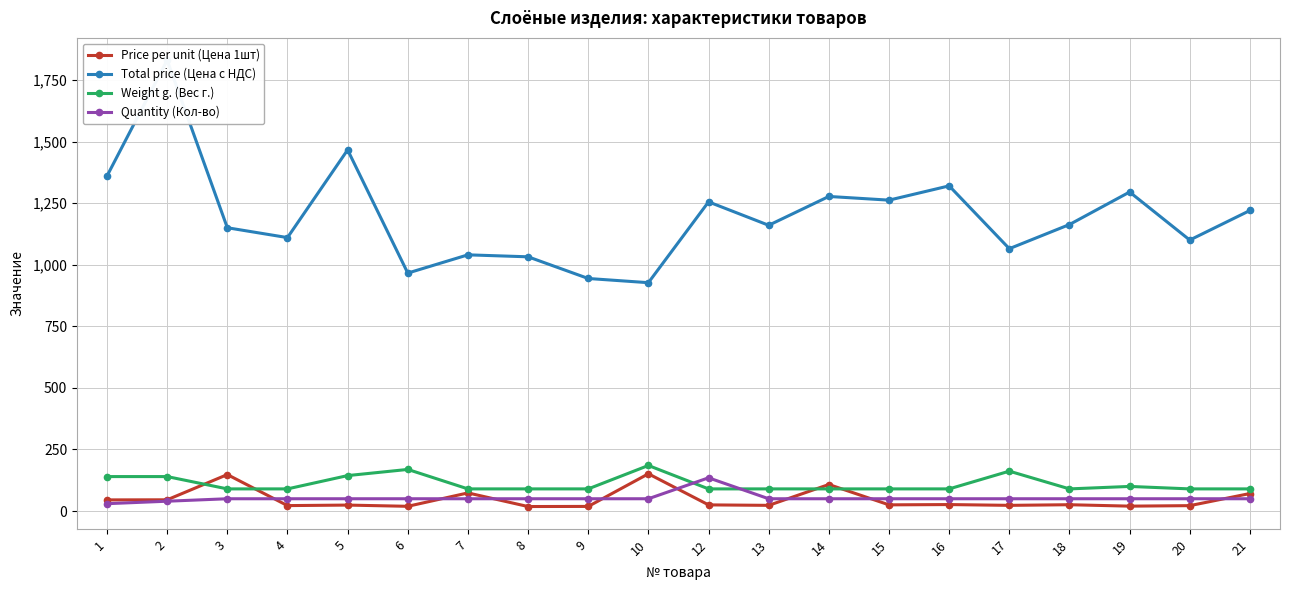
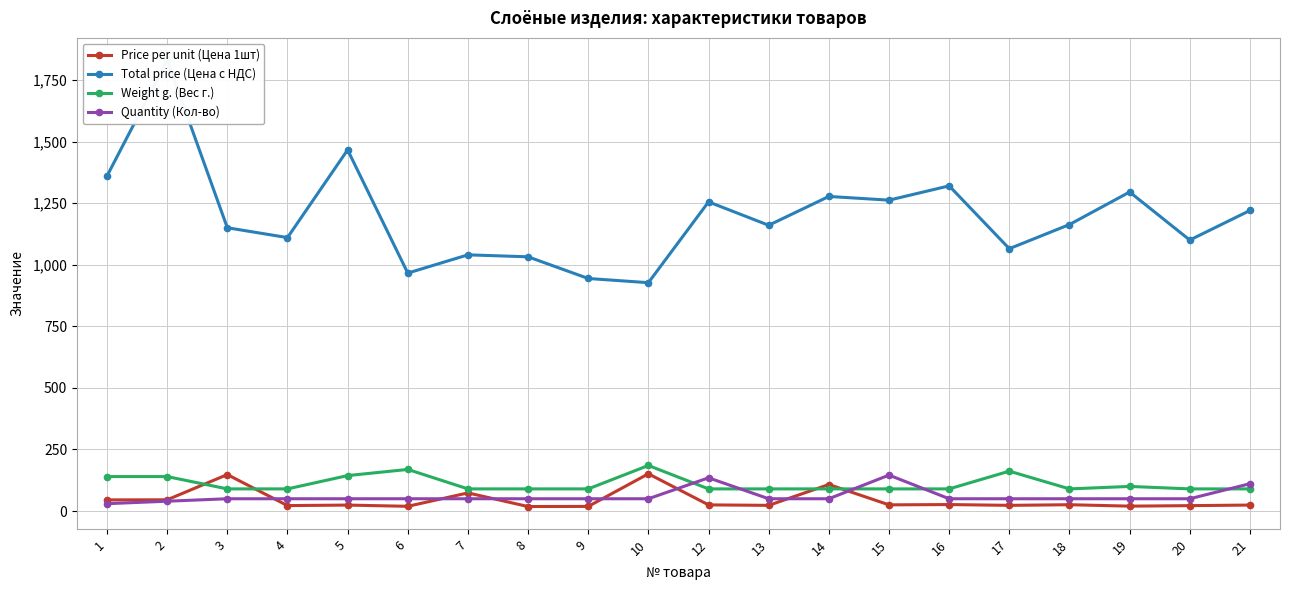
Quantity (Кол-во), 15: 50 -> 150
Price per unit (Цена 1шт), 21: 70 -> 20
Quantity (Кол-во), 21: 50 -> 110
